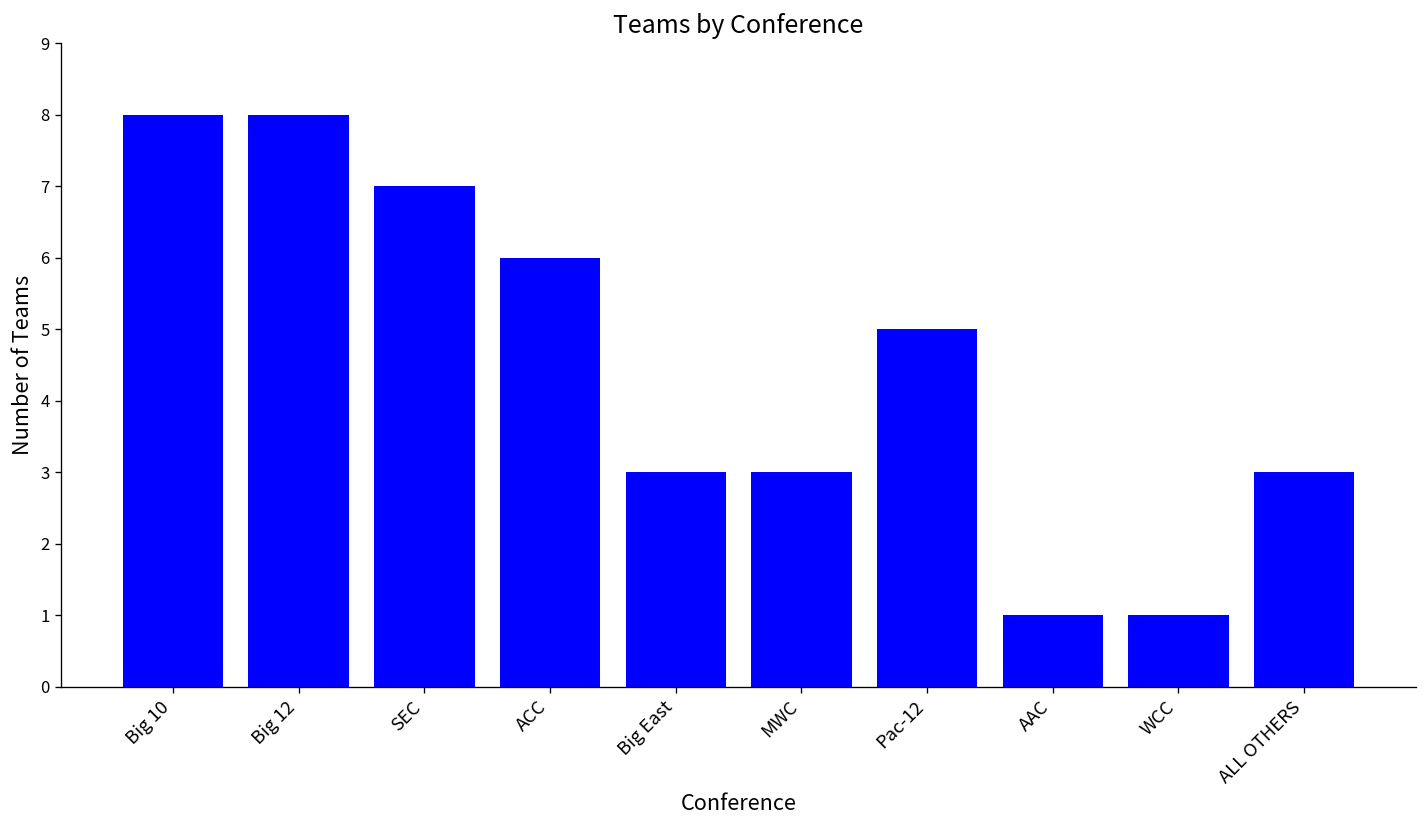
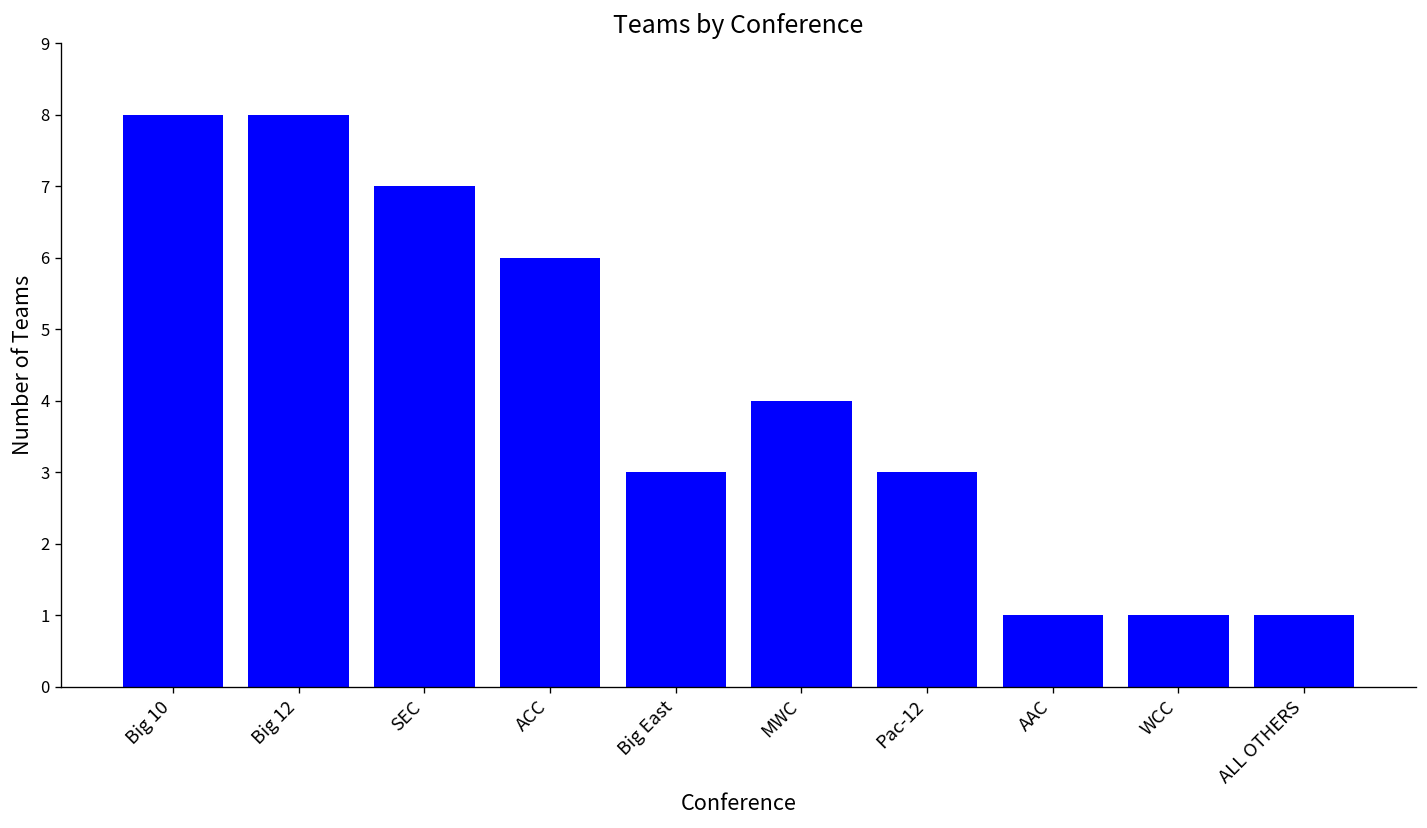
MWC: 3 -> 4
Pac-12: 5 -> 3
ALL OTHERS: 3 -> 1
